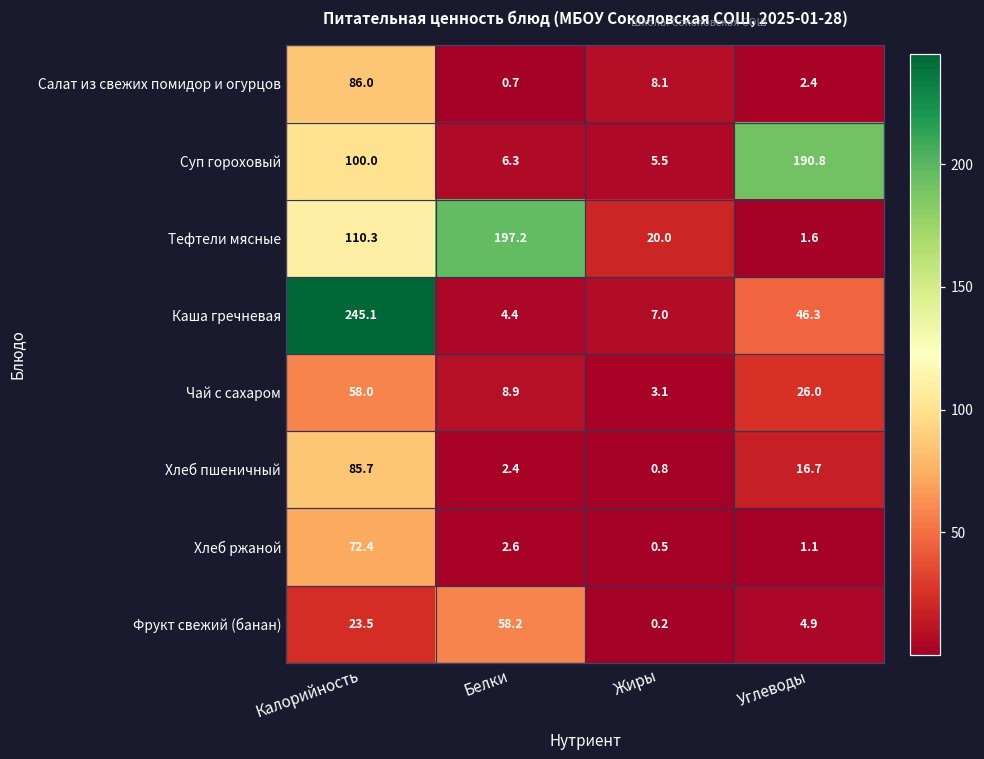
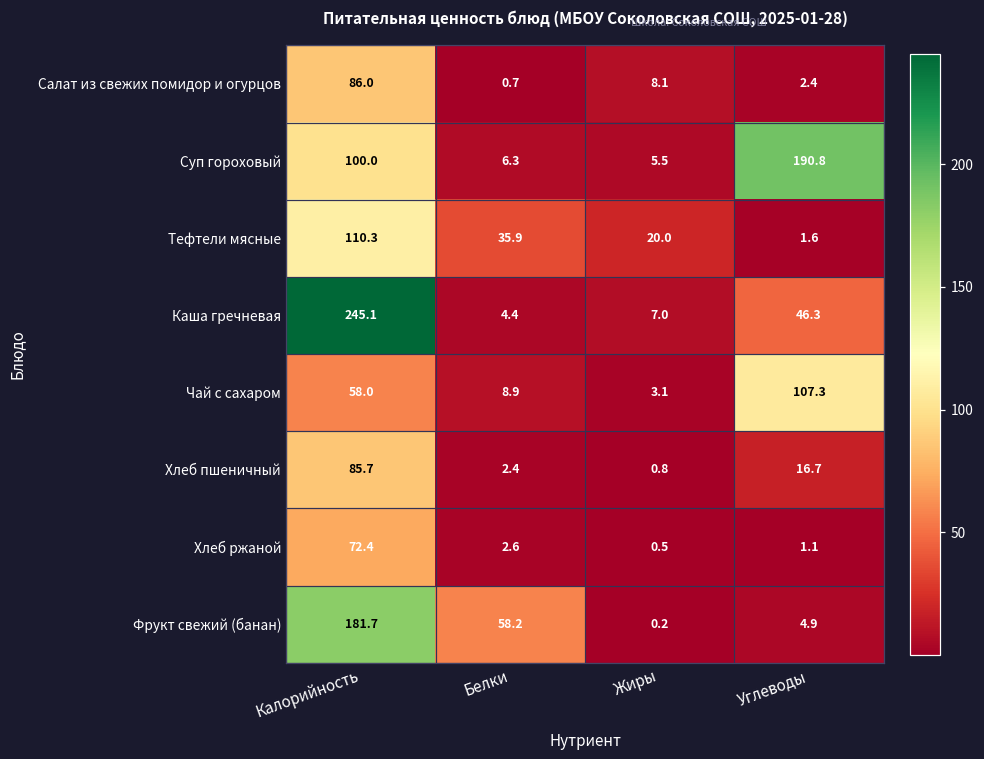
Тефтели мясные, Белки: 197.2 -> 35.9
Чай с сахаром, Углеводы: 26.0 -> 107.3
Фрукт свежий (банан), Калорийность: 23.5 -> 181.7
